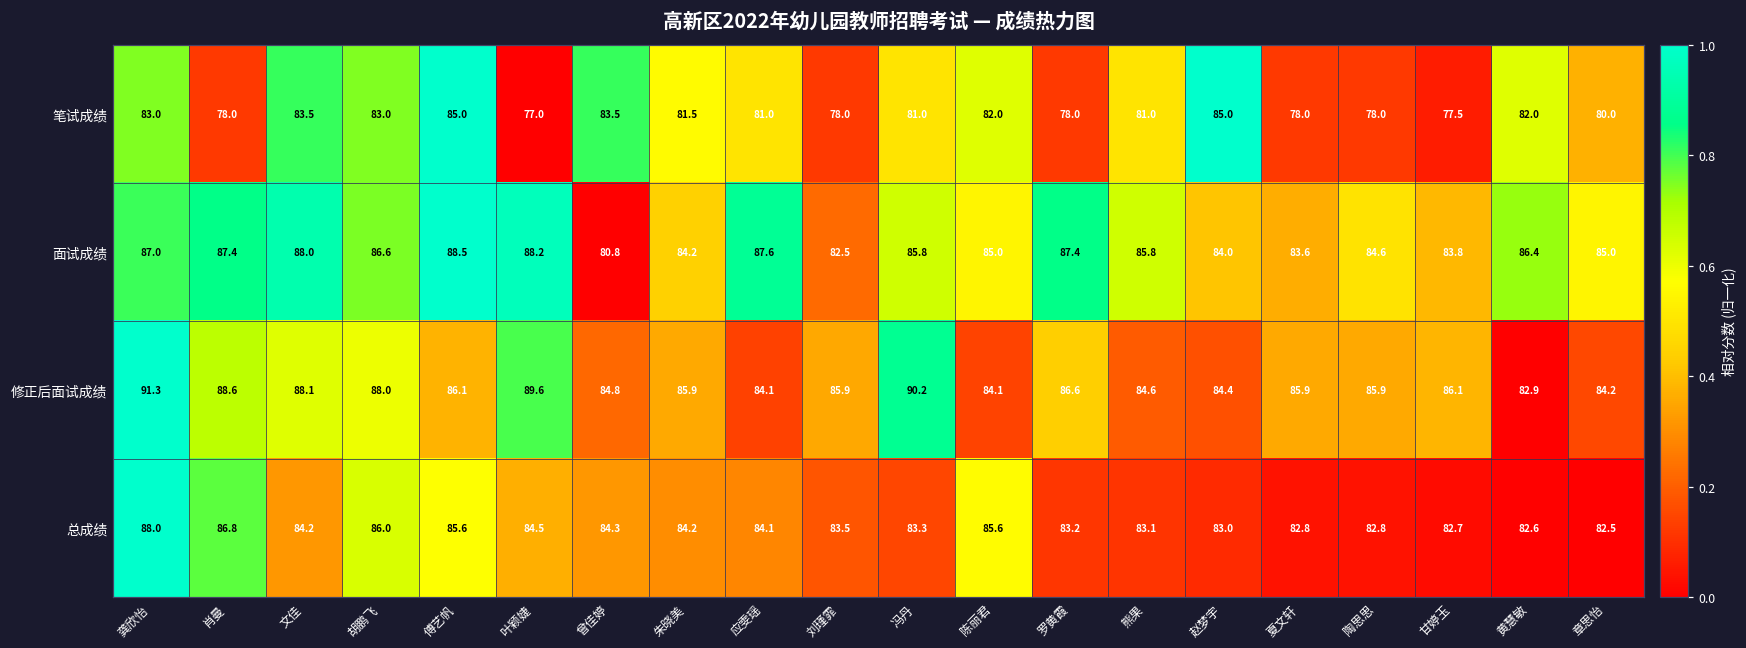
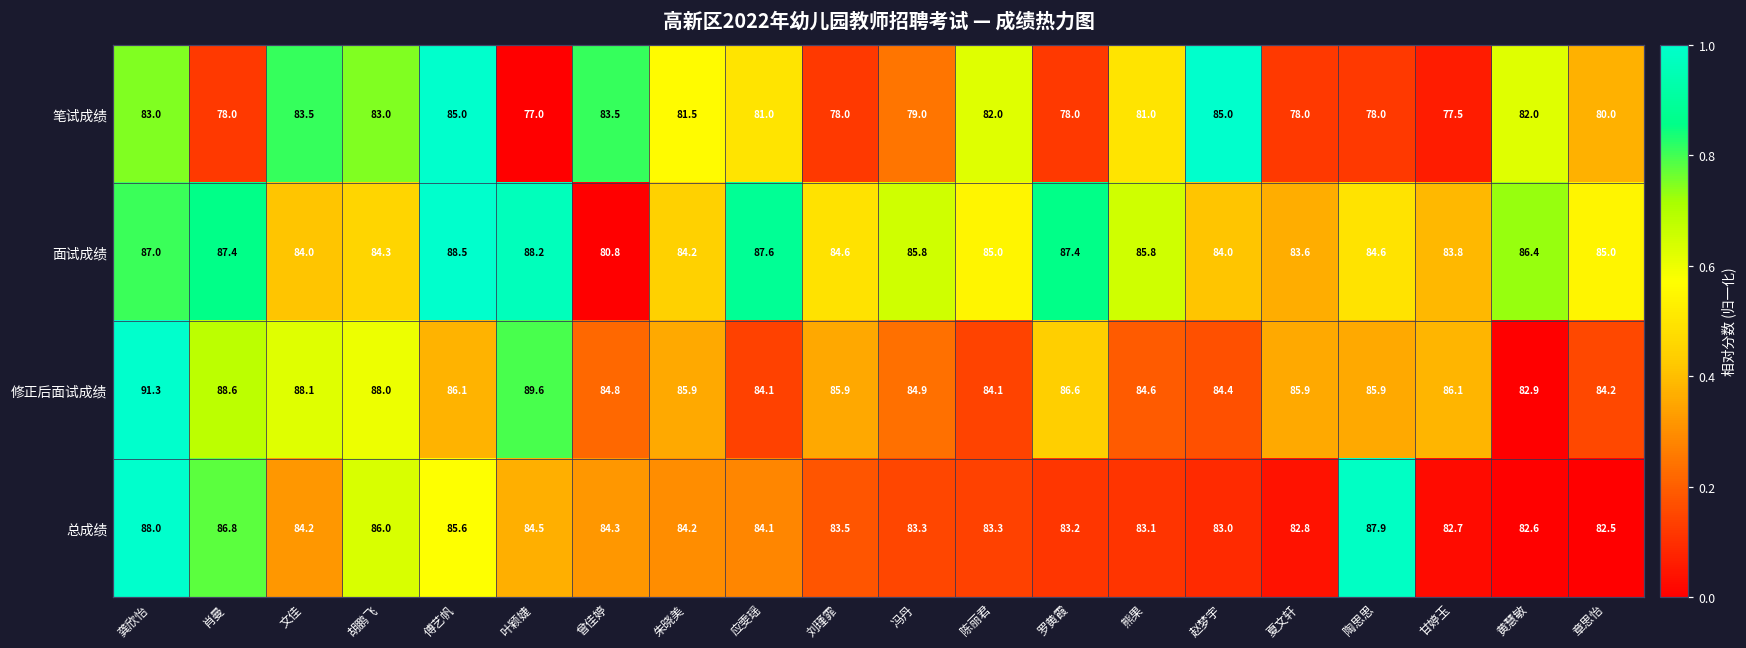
笔试成绩, 冯丹: 81.0 -> 79.0
面试成绩, 文佳: 88.0 -> 84.0
面试成绩, 胡鹏飞: 86.6 -> 84.3
面试成绩, 刘瑾霏: 82.5 -> 84.6
修正后面试成绩, 冯丹: 90.2 -> 84.9
总成绩, 陈丽君: 85.6 -> 83.3
总成绩, 陶思思: 82.8 -> 87.9
